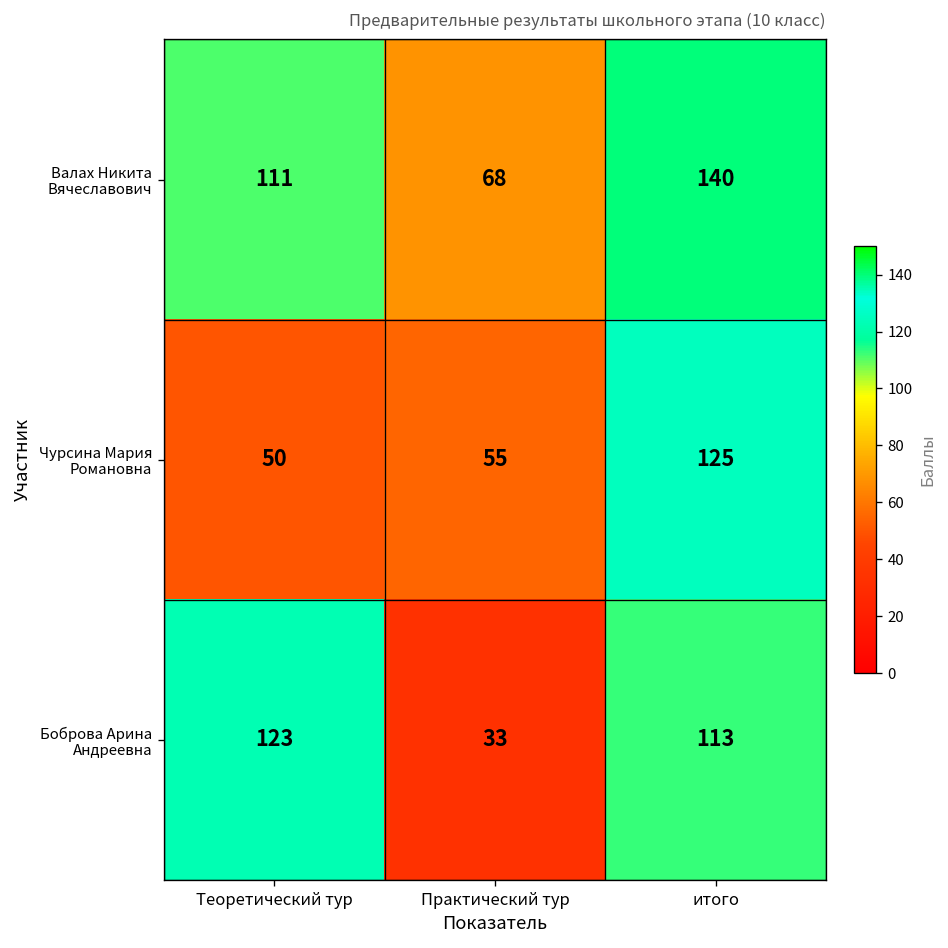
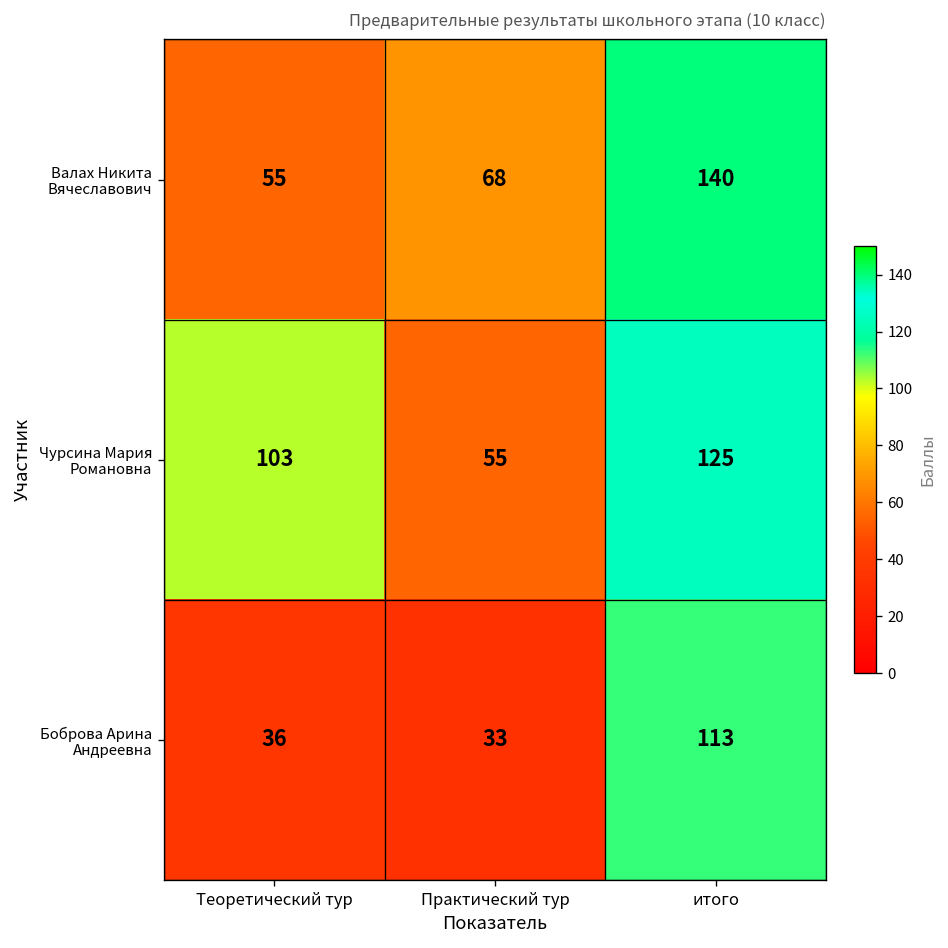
Валах Никита Вячеславович, Теоретический тур: 111 -> 55
Чурсина Мария Романовна, Теоретический тур: 50 -> 103
Боброва Арина Андреевна, Теоретический тур: 123 -> 36
